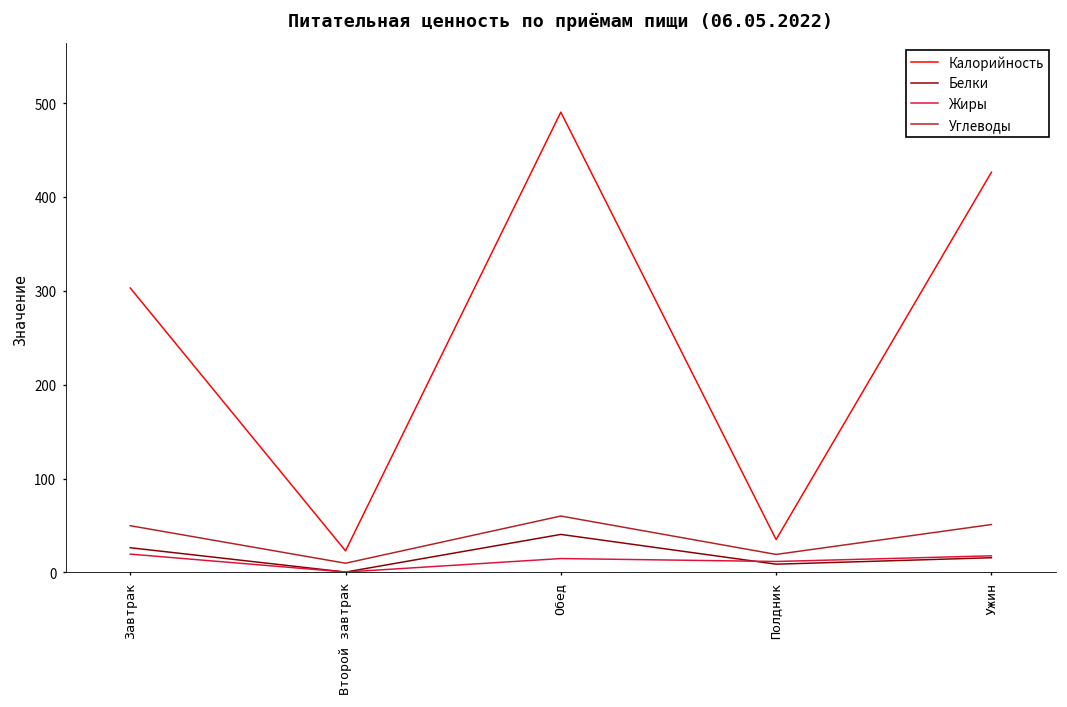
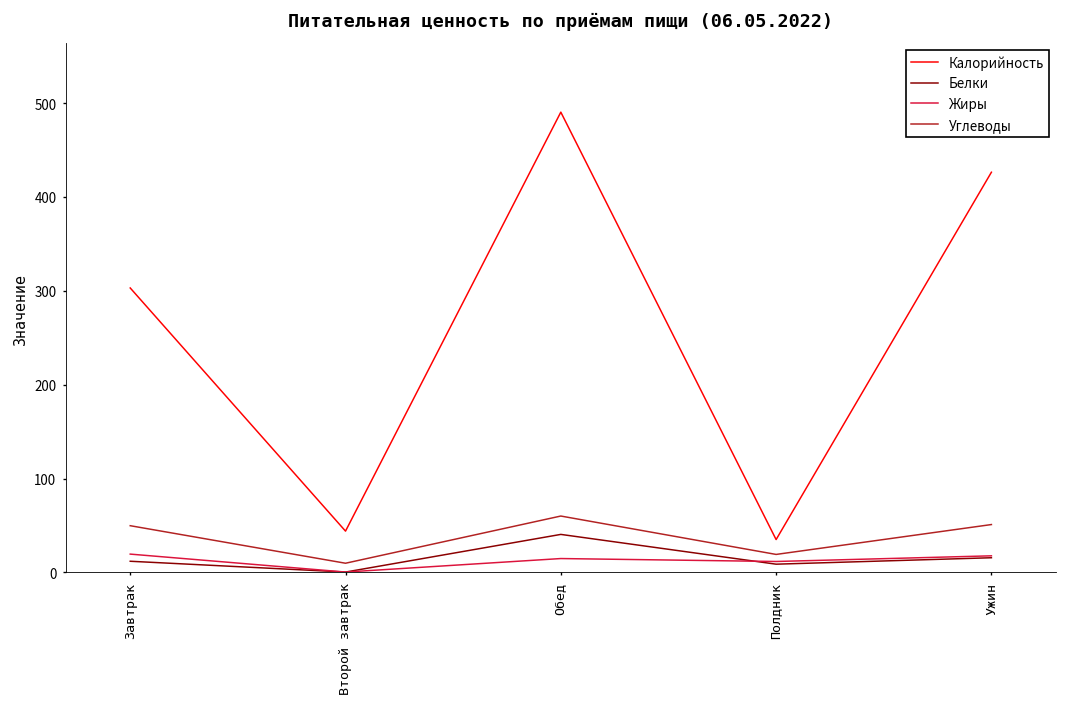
Белки, Завтрак: 30 -> 10
Калорийность, Второй завтрак: 20 -> 40
